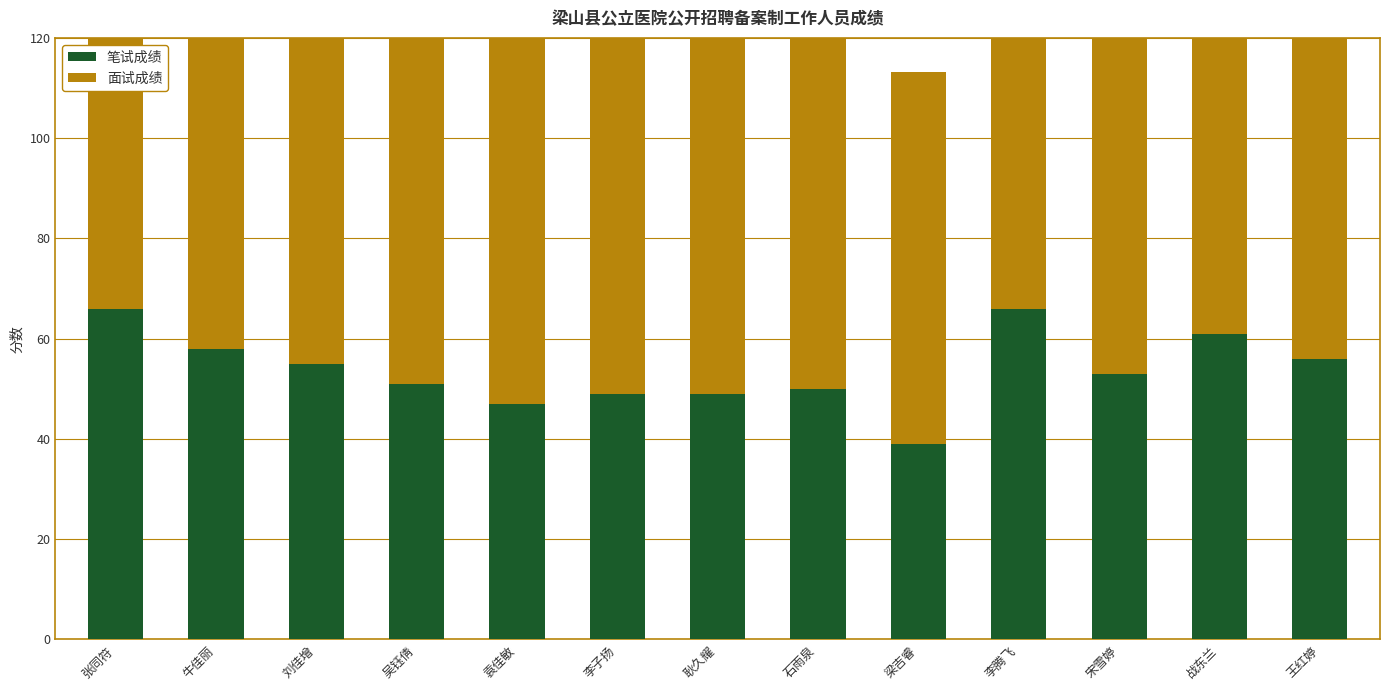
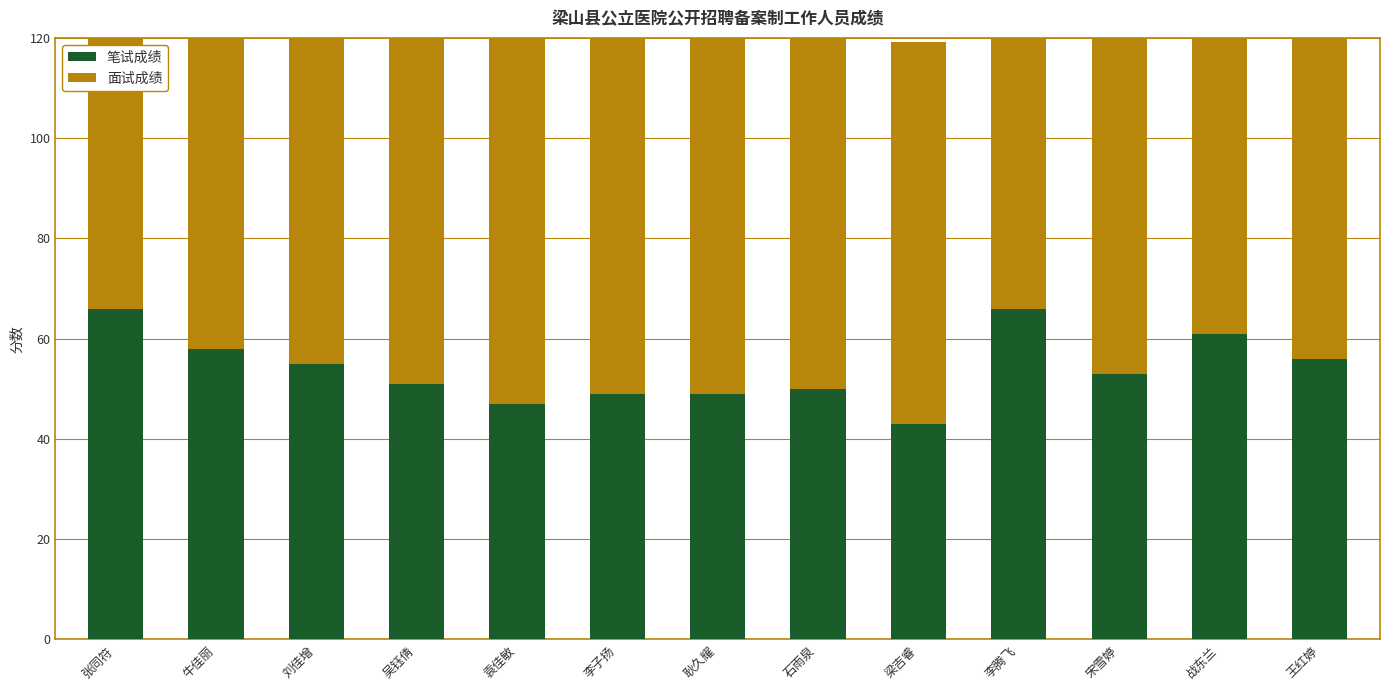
笔试成绩, 梁吉睿: 39 -> 43
面试成绩, 梁吉睿: 74 -> 76
